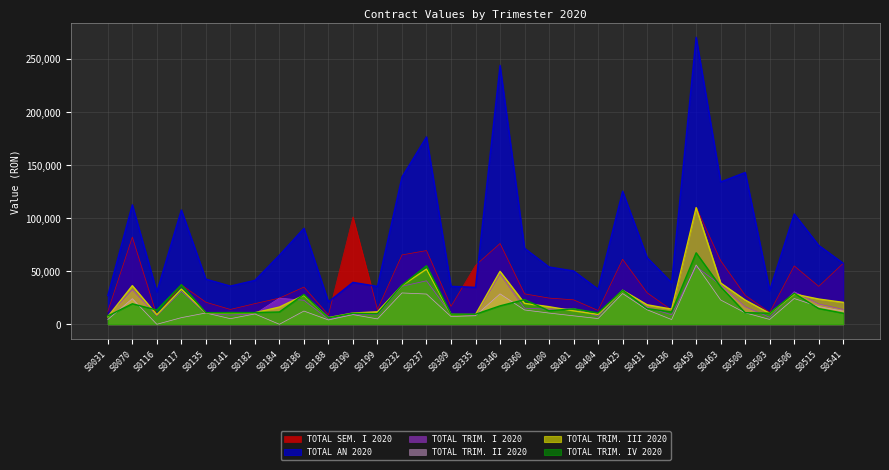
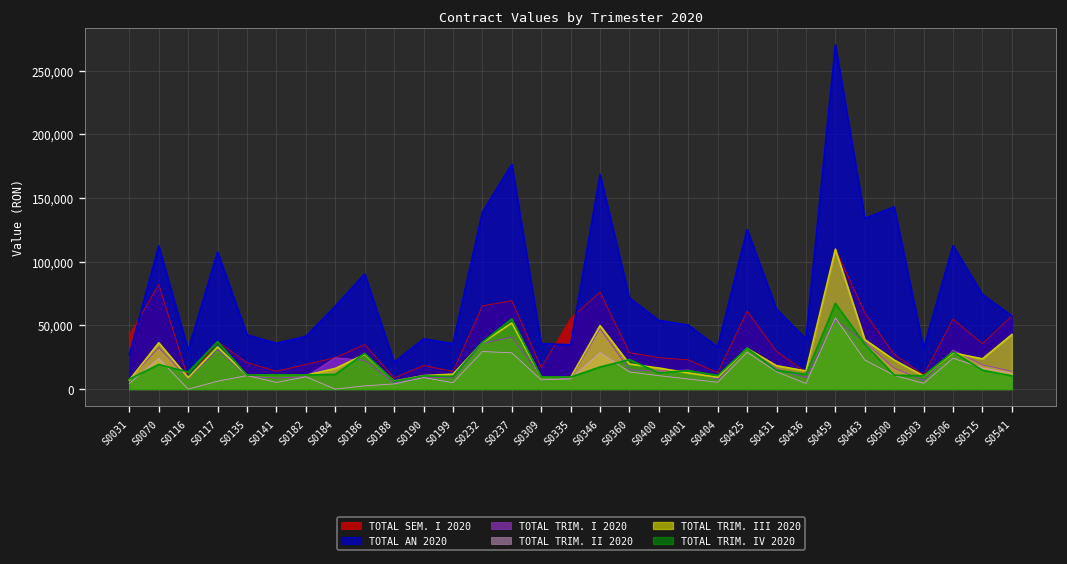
TOTAL SEM. I 2020, S0031: 12,000 -> 43,000
TOTAL TRIM. II 2020, S0186: 12,000 -> 3,000
TOTAL SEM. I 2020, S0190: 101,000 -> 19,000
TOTAL AN 2020, S0346: 244,000 -> 168,000
TOTAL AN 2020, S0506: 104,000 -> 113,000
TOTAL TRIM. III 2020, S0541: 21,000 -> 43,000
